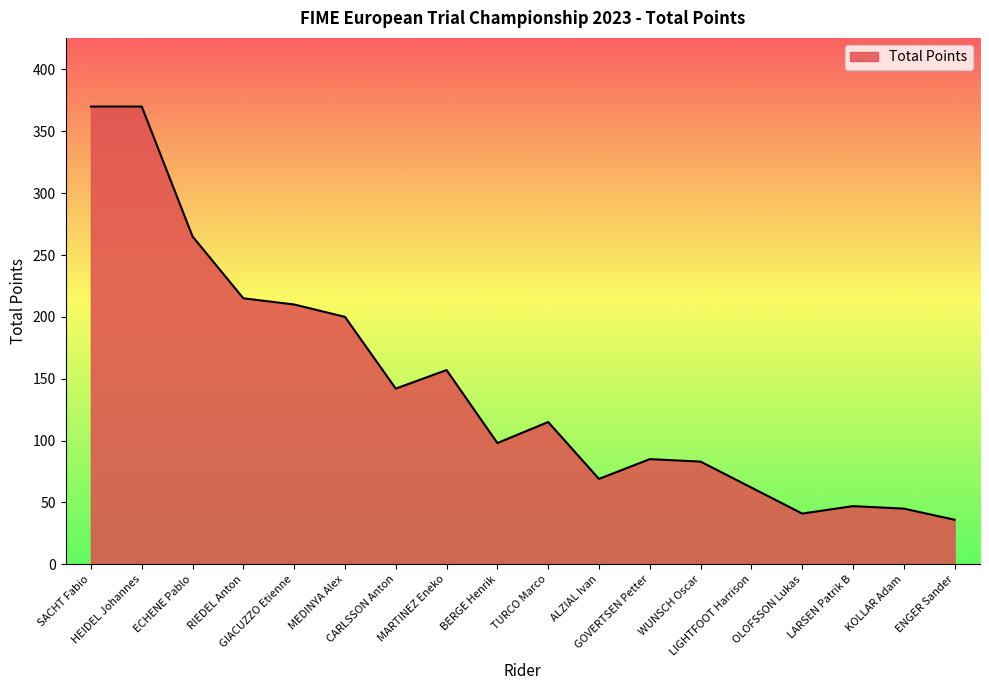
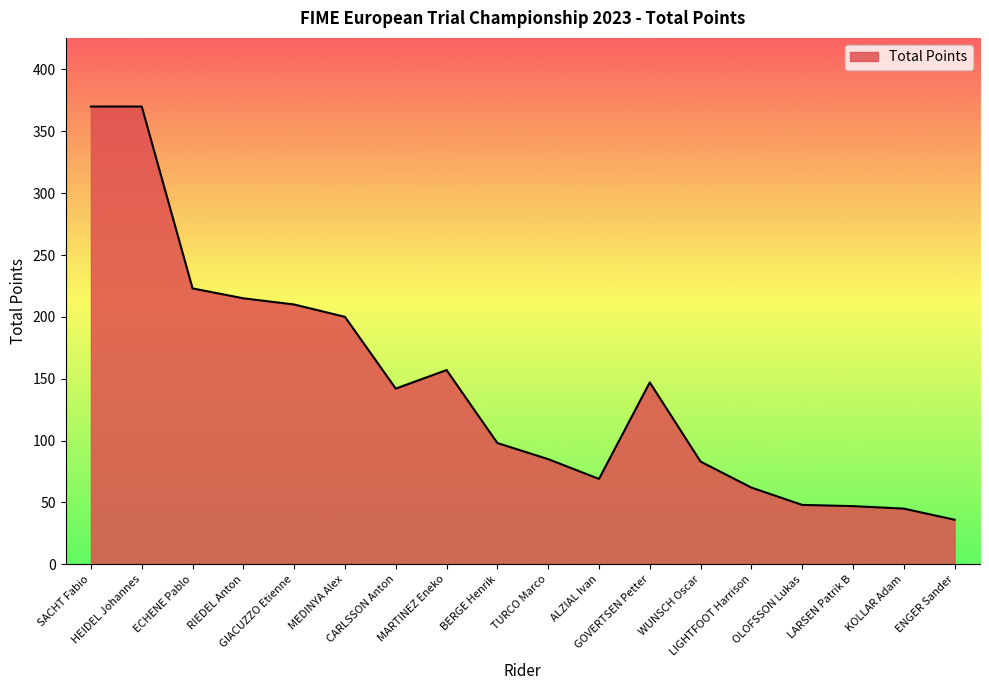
ECHENE Pablo: 265 -> 223
TURCO Marco: 115 -> 85
GOVERTSEN Petter: 85 -> 147
OLOFSSON Lukas: 41 -> 48
